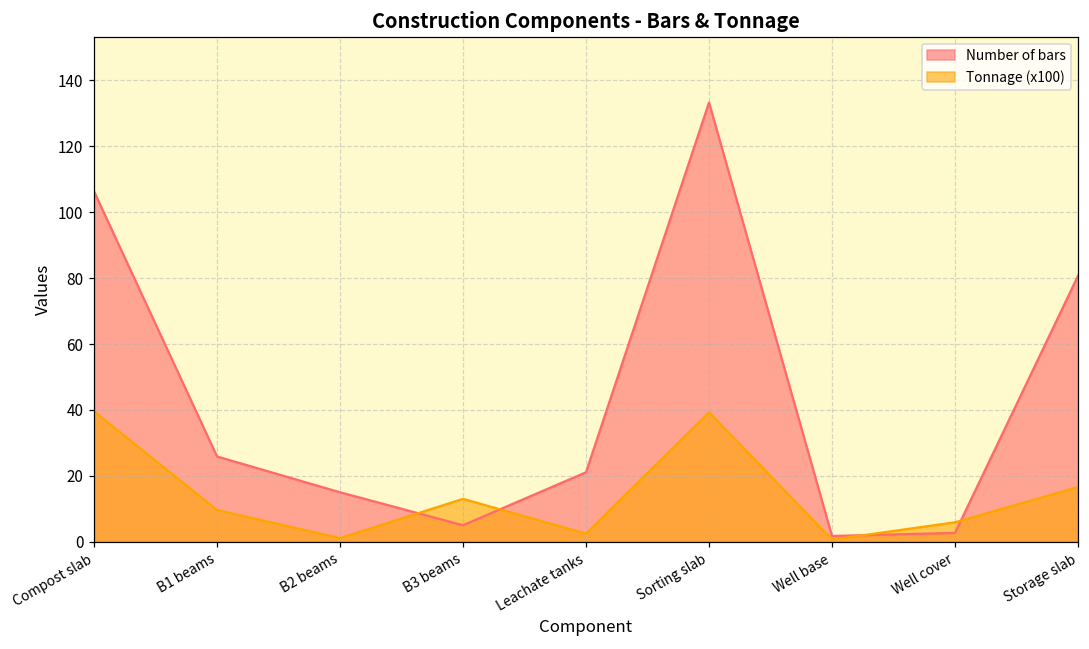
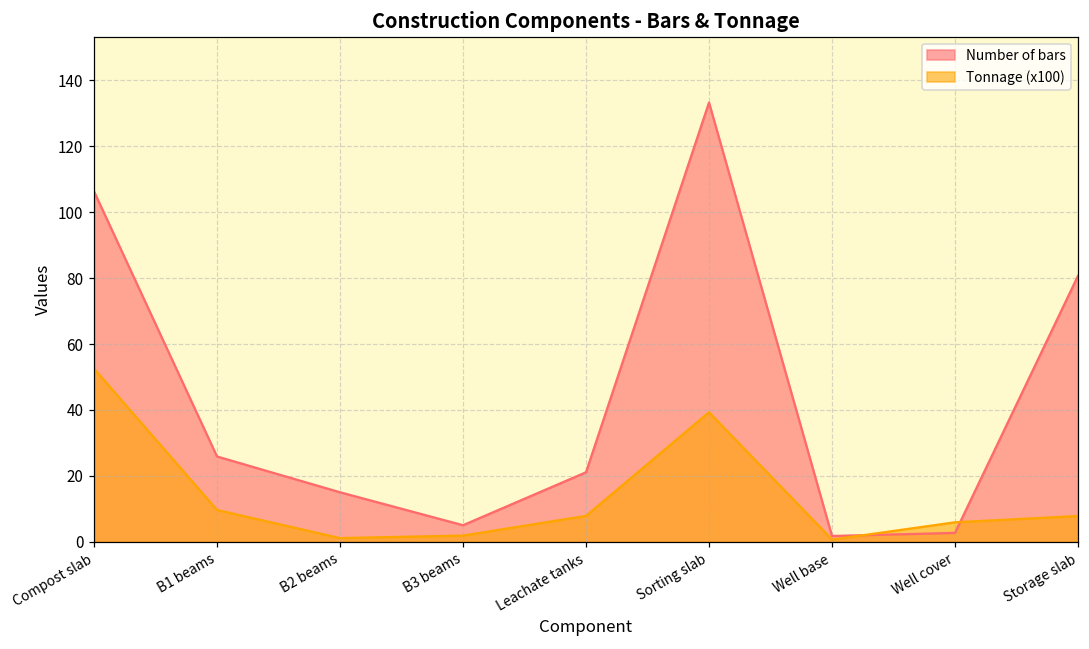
Tonnage (x100), Compost slab: 40 -> 53
Tonnage (x100), B3 beams: 13 -> 2
Tonnage (x100), Leachate tanks: 2 -> 8
Tonnage (x100), Storage slab: 17 -> 8
